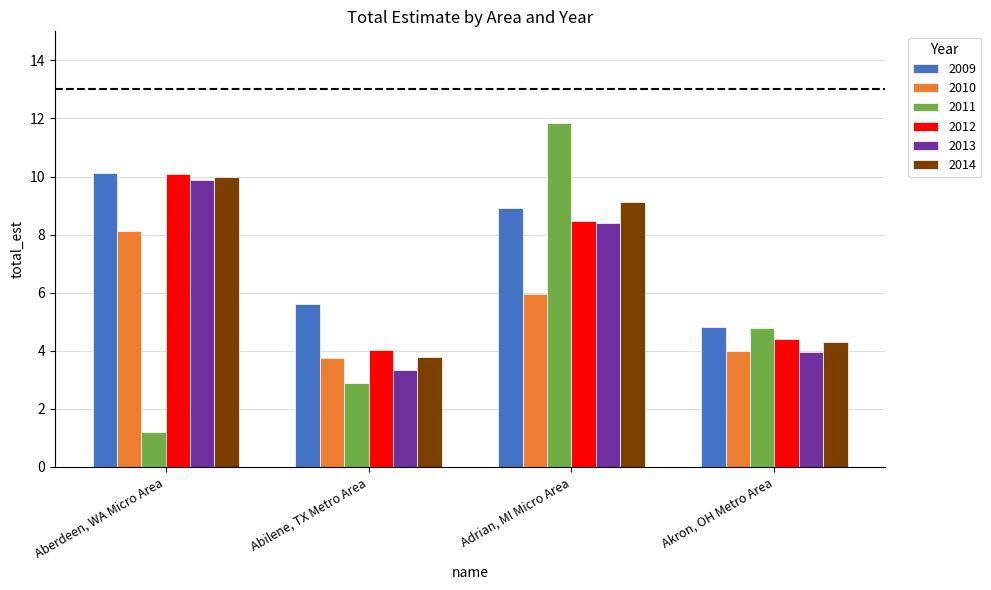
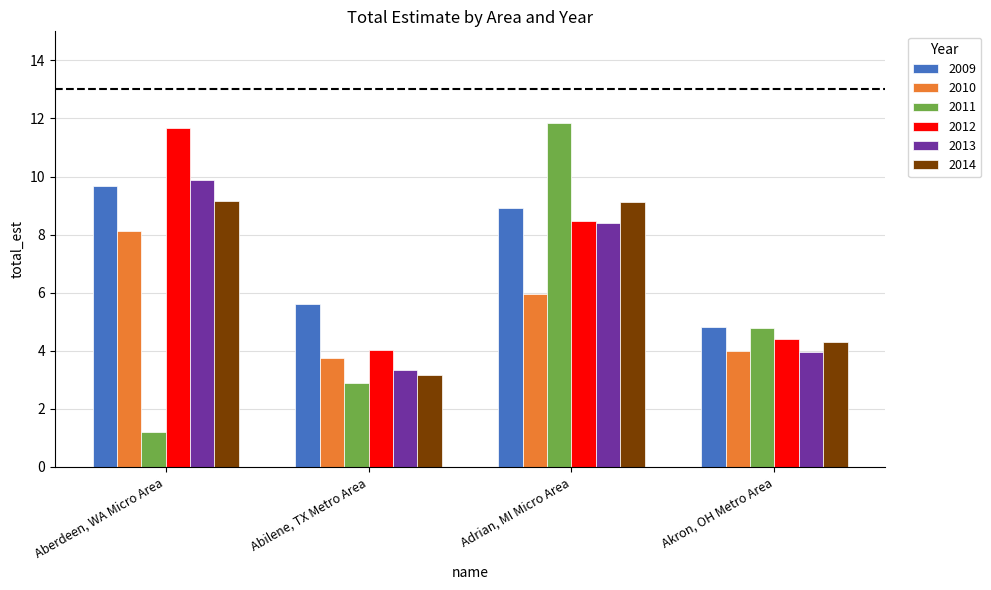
2009, Aberdeen, WA Micro Area: 10.1 -> 9.7
2012, Aberdeen, WA Micro Area: 10.1 -> 11.7
2014, Aberdeen, WA Micro Area: 10.0 -> 9.1
2014, Abilene, TX Metro Area: 3.8 -> 3.2
